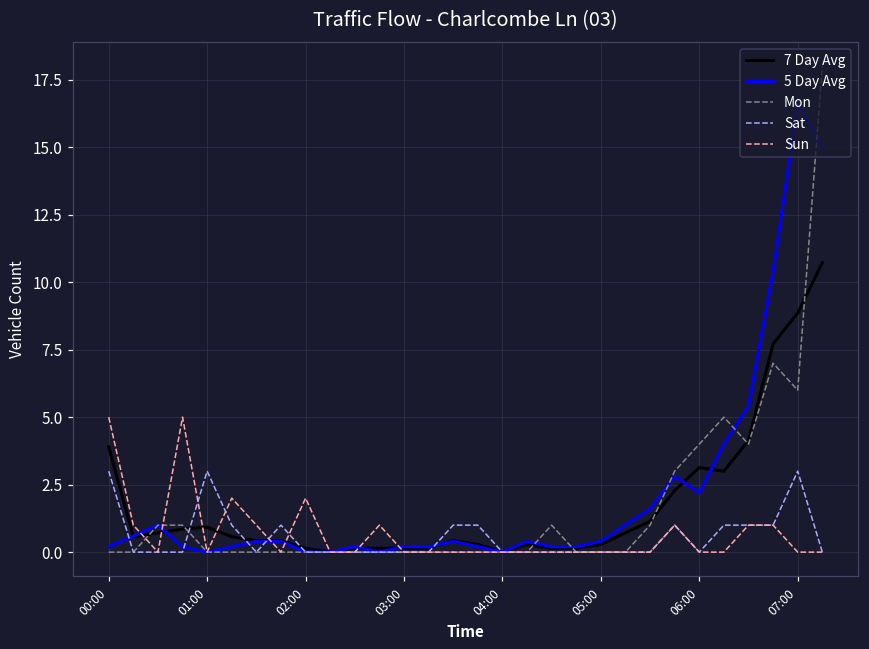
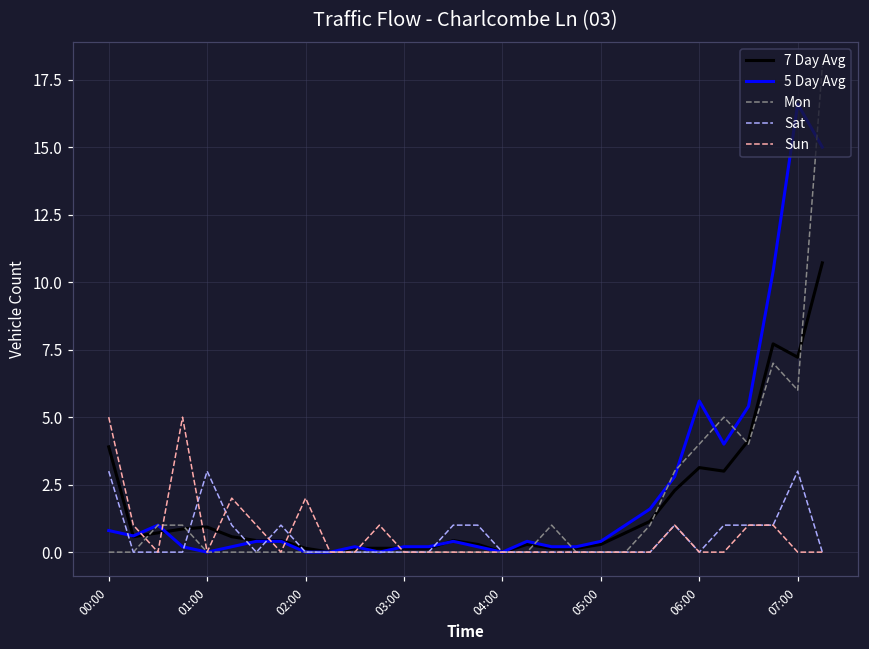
5 Day Avg, 00:00: 0.2 -> 0.8
5 Day Avg, 06:00: 2.2 -> 5.6
7 Day Avg, 07:00: 8.9 -> 7.2
